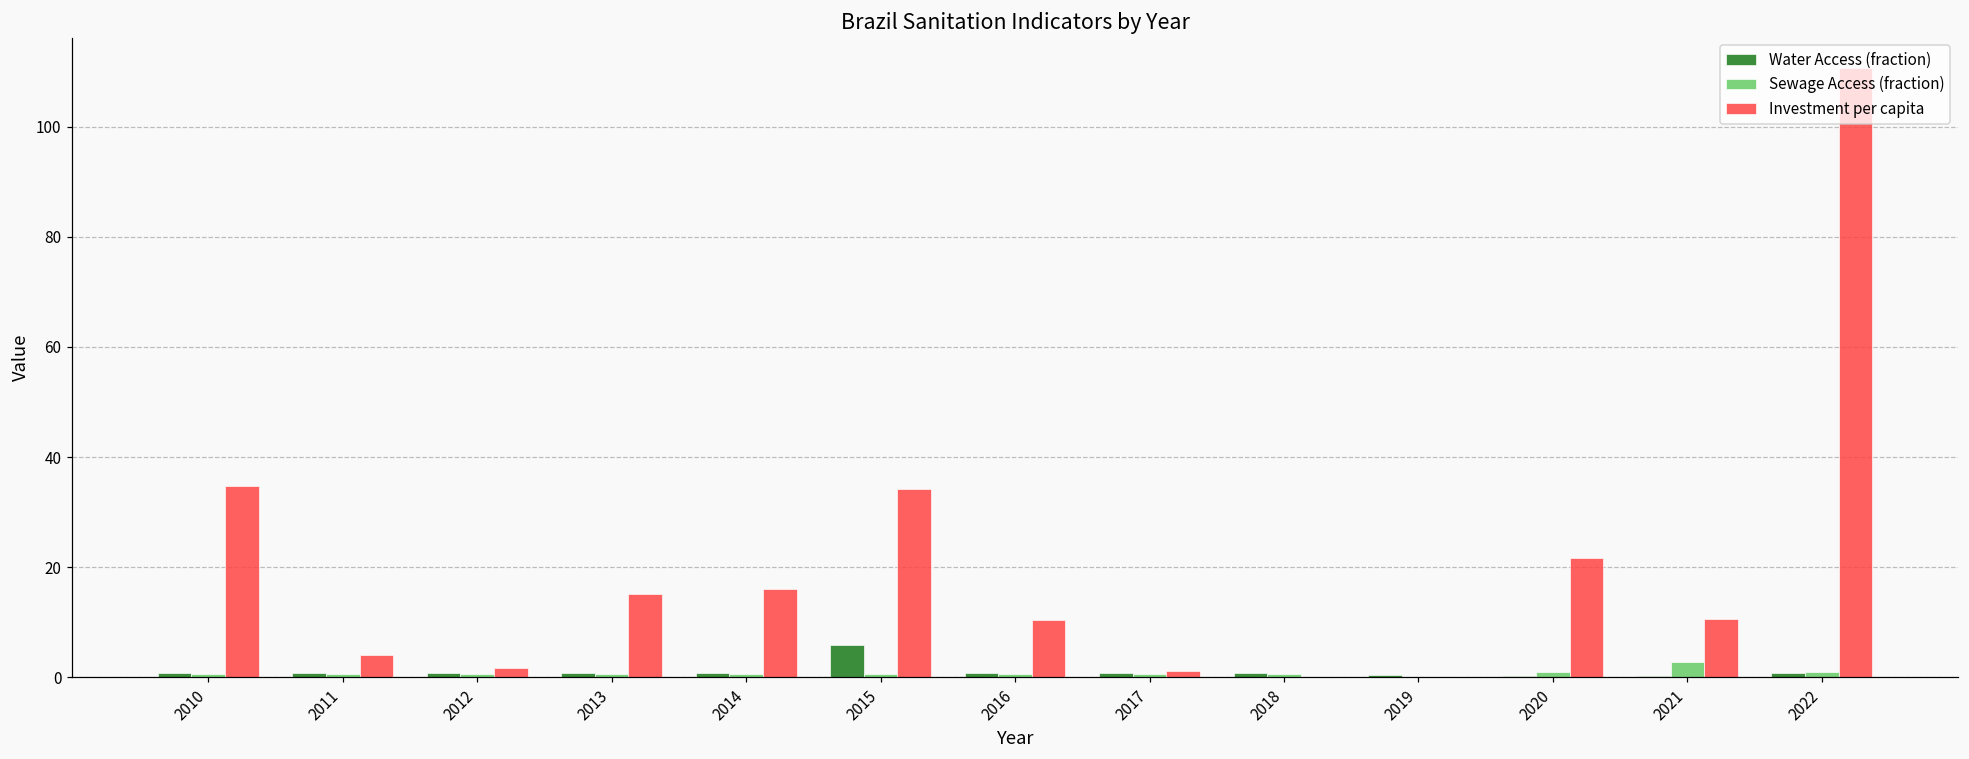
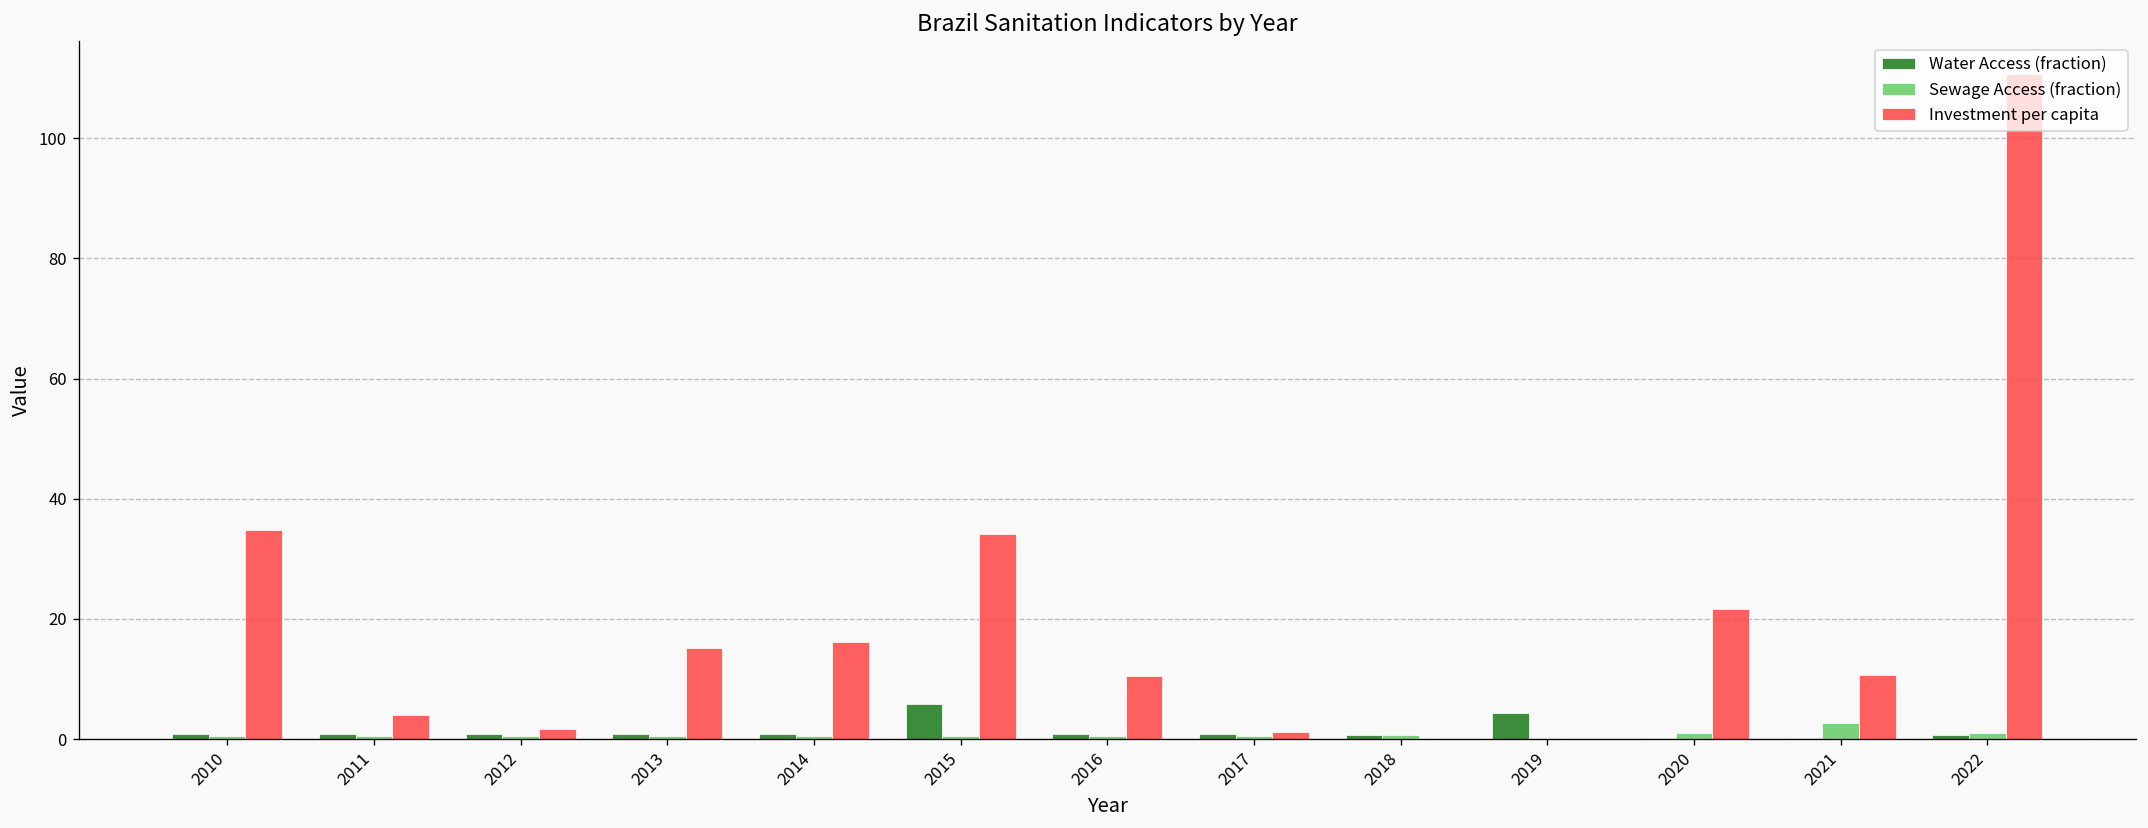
Water Access (fraction), 2019: 0 -> 4
